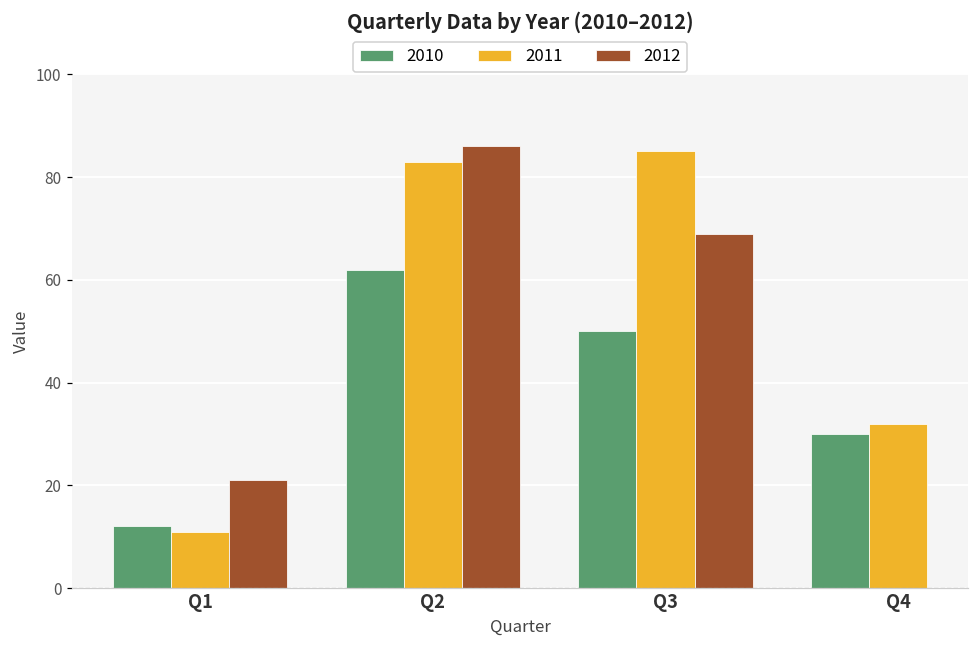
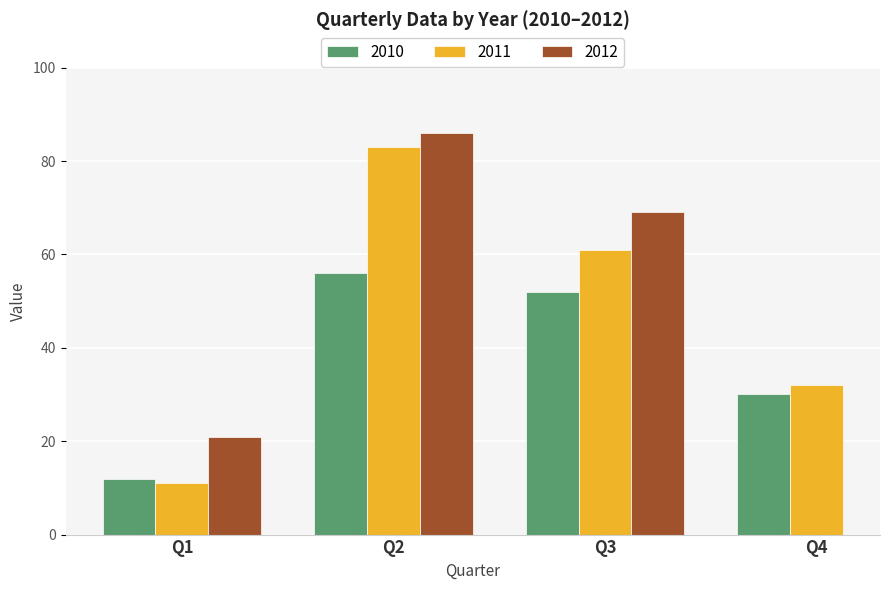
2010, Q2: 62 -> 56
2010, Q3: 50 -> 52
2011, Q3: 85 -> 61
